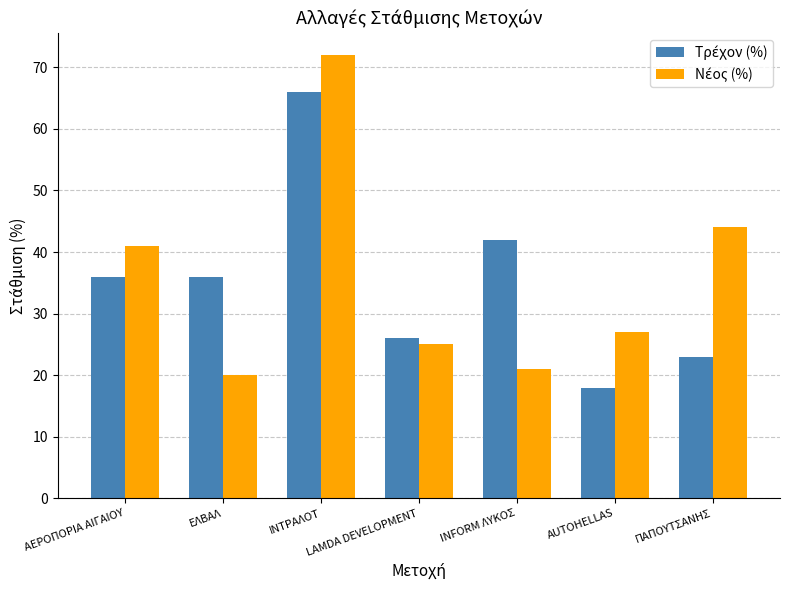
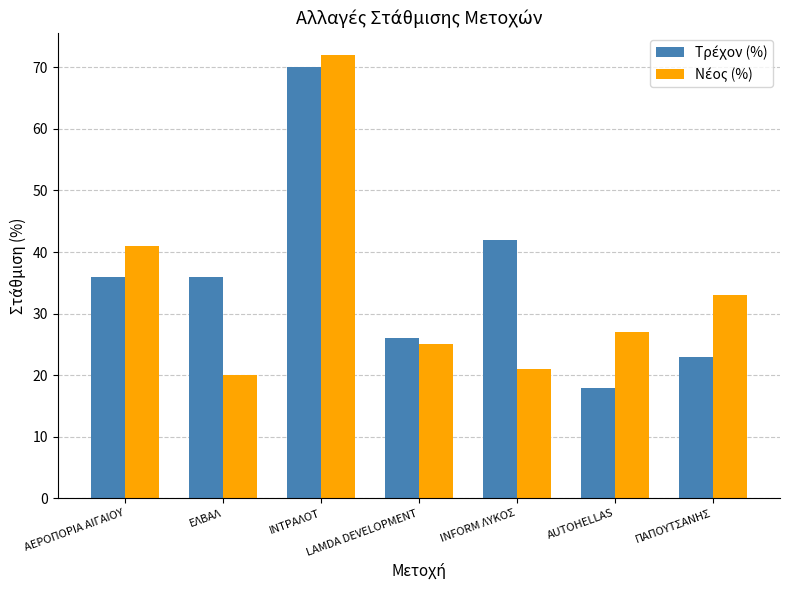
Τρέχον (%), ΙΝΤΡΑΛΟΤ: 66 -> 70
Νέος (%), ΠΑΠΟΥΤΣΑΝΗΣ: 44 -> 33
